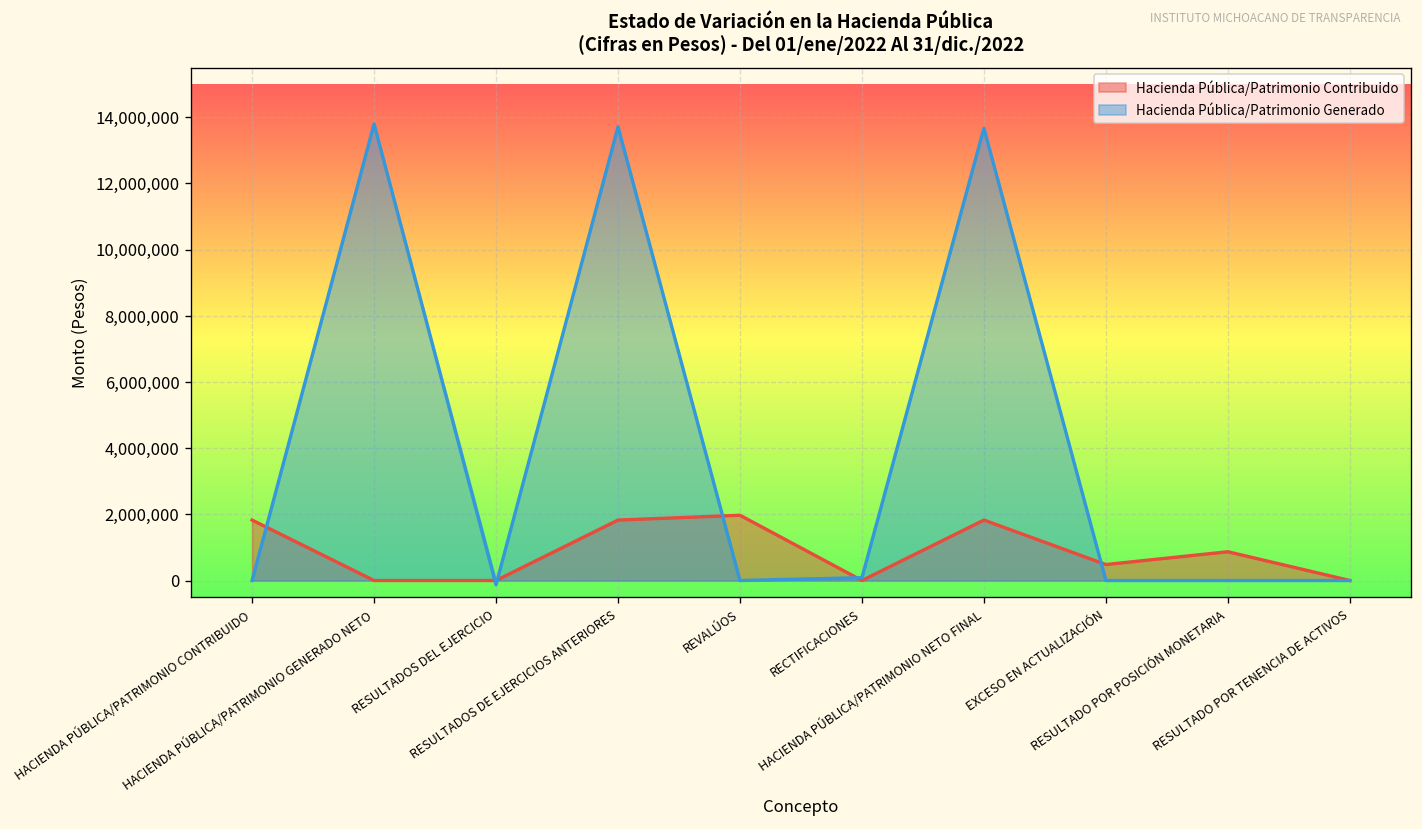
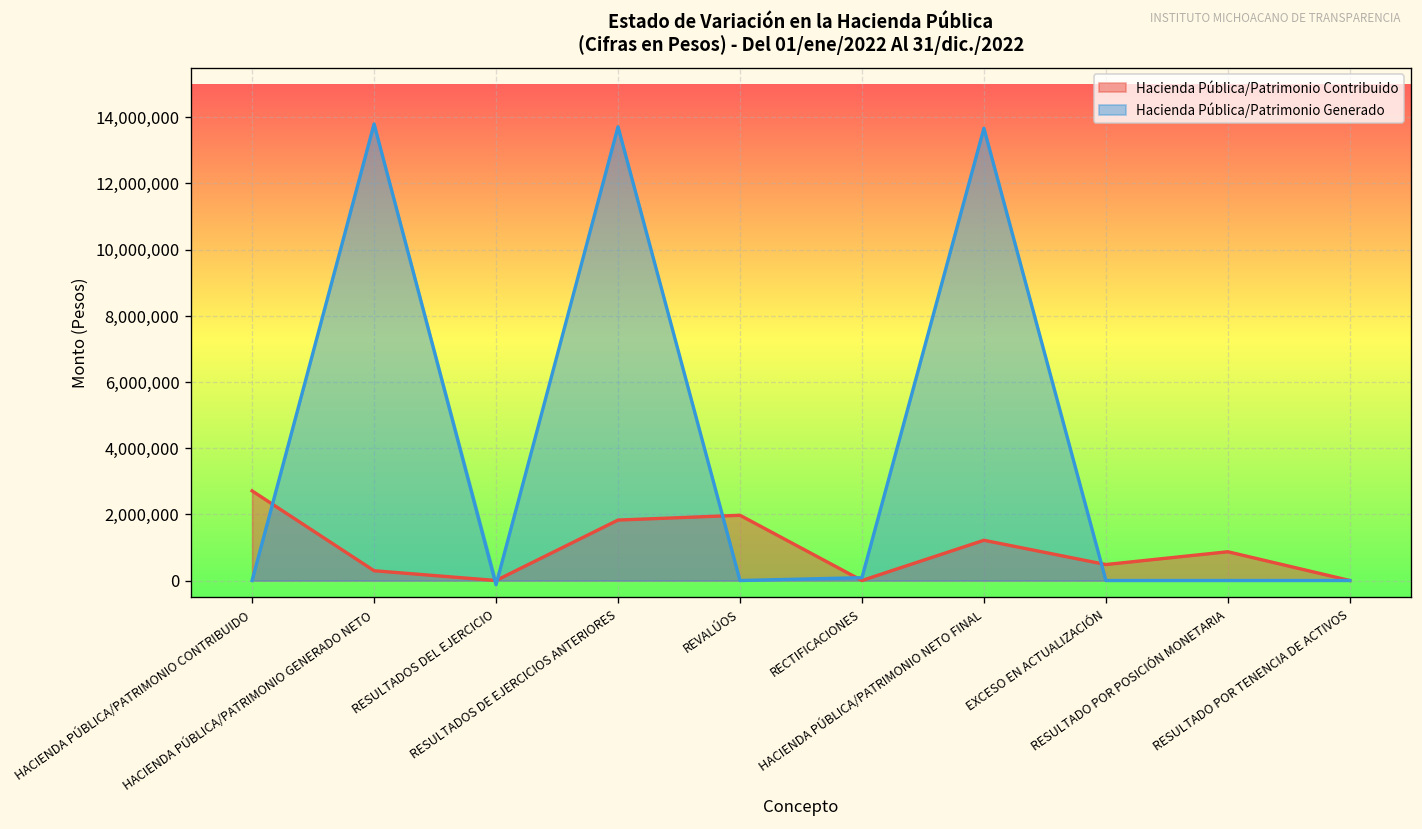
Hacienda Pública/Patrimonio Contribuido, HACIENDA PÚBLICA/PATRIMONIO CONTRIBUIDO: 1,800,000 -> 2,700,000
Hacienda Pública/Patrimonio Contribuido, HACIENDA PÚBLICA/PATRIMONIO GENERADO NETO: 0 -> 300,000
Hacienda Pública/Patrimonio Contribuido, HACIENDA PÚBLICA/PATRIMONIO NETO FINAL: 1,800,000 -> 1,200,000
